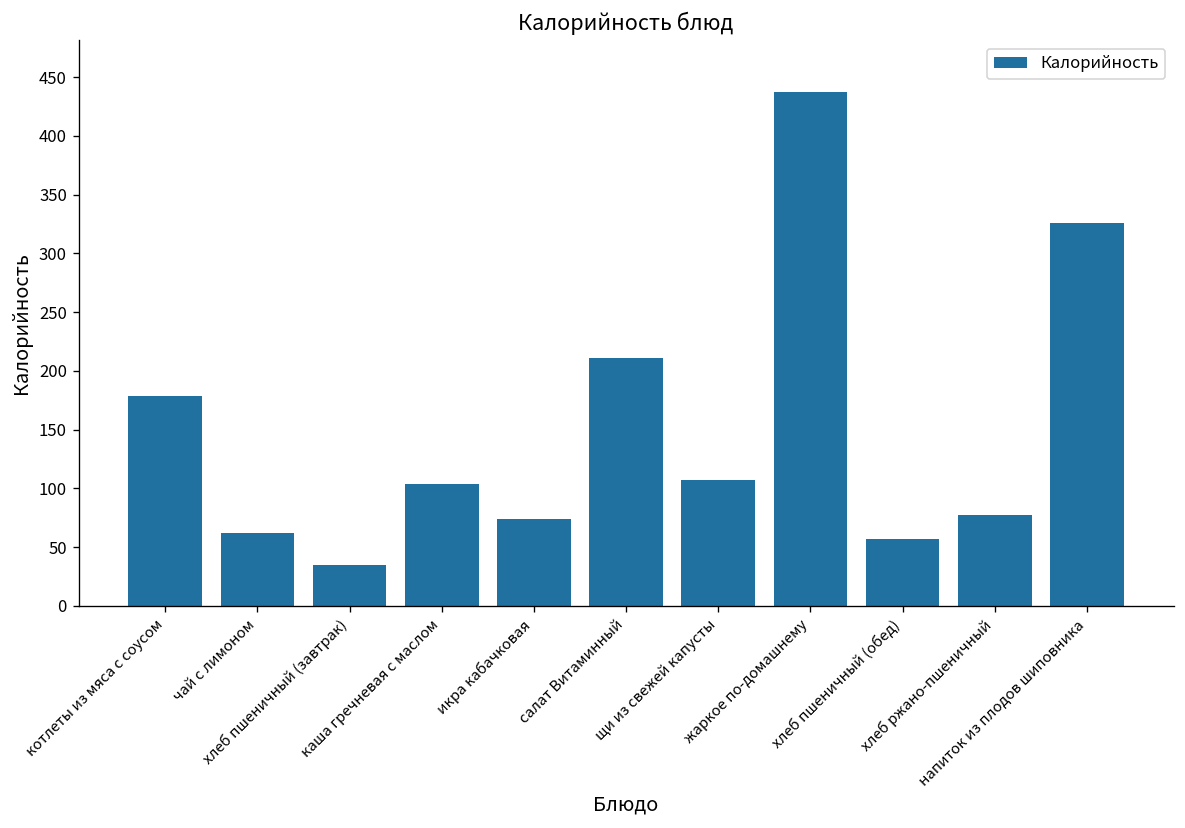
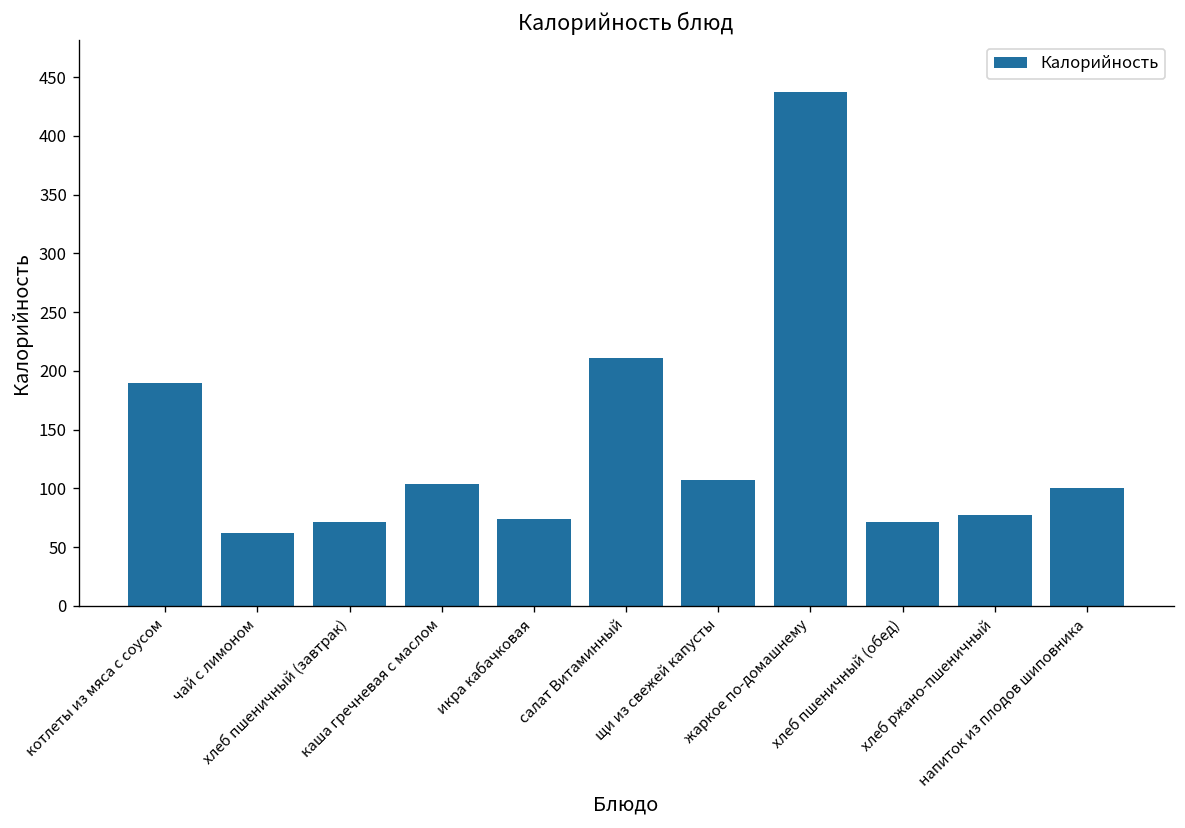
котлеты из мяса с соусом: 180 -> 190
хлеб пшеничный (завтрак): 30 -> 70
хлеб пшеничный (обед): 60 -> 70
напиток из плодов шиповника: 330 -> 100
